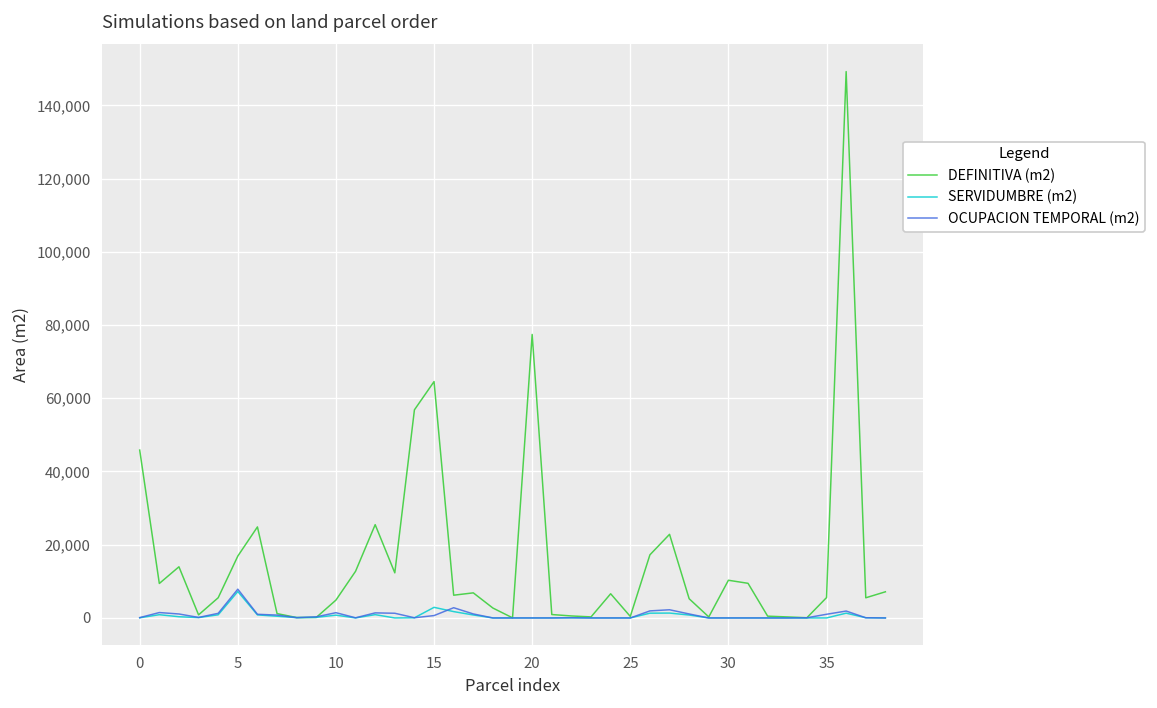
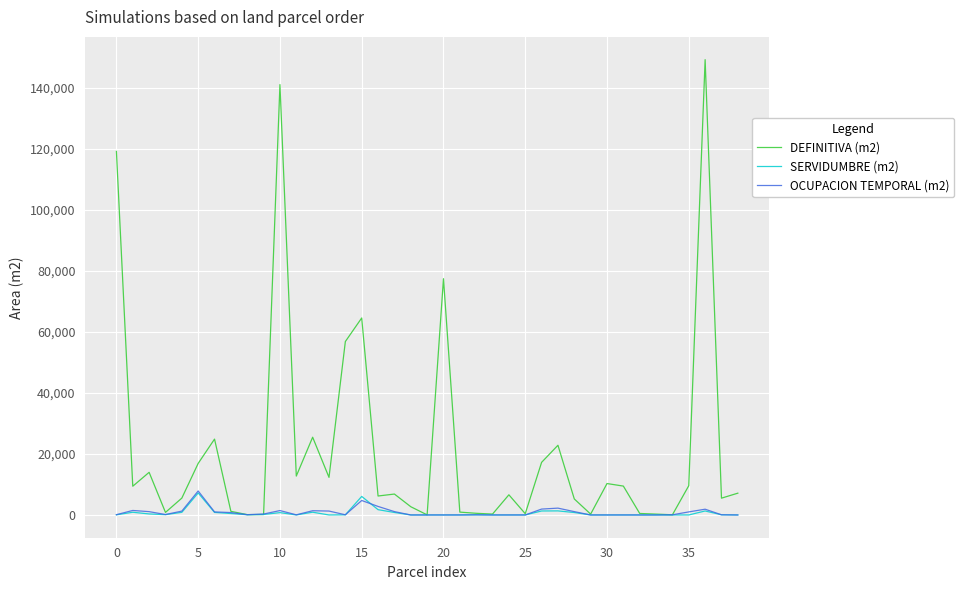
DEFINITIVA (m2), 0: 46,000 -> 119,000
DEFINITIVA (m2), 10: 5,000 -> 141,000
SERVIDUMBRE (m2), 15: 3,000 -> 6,000
OCUPACION TEMPORAL (m2), 15: 1,000 -> 5,000
DEFINITIVA (m2), 35: 6,000 -> 10,000
